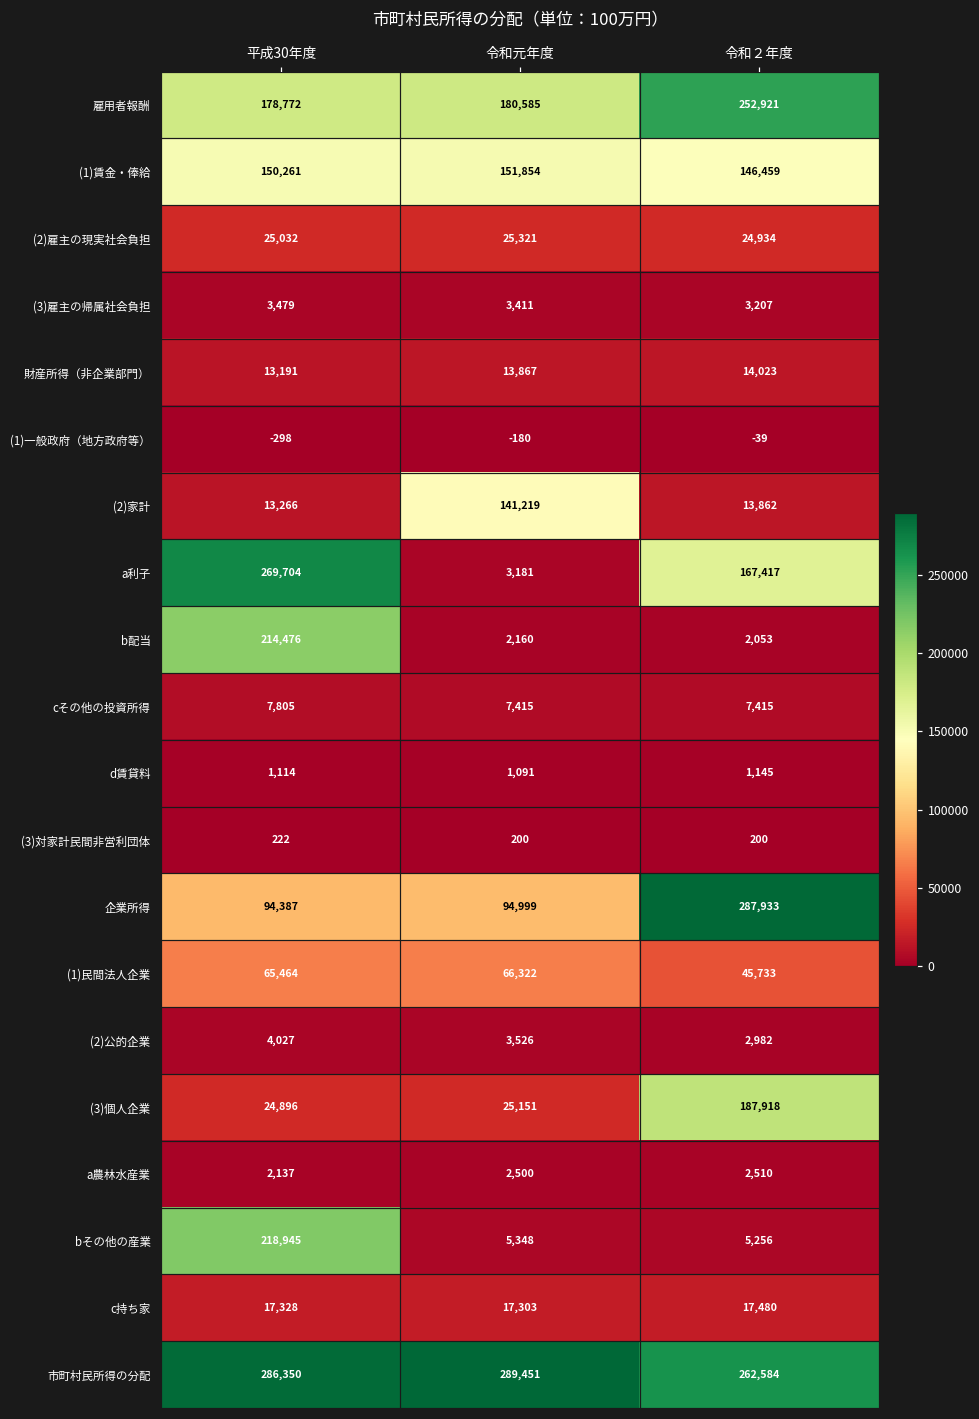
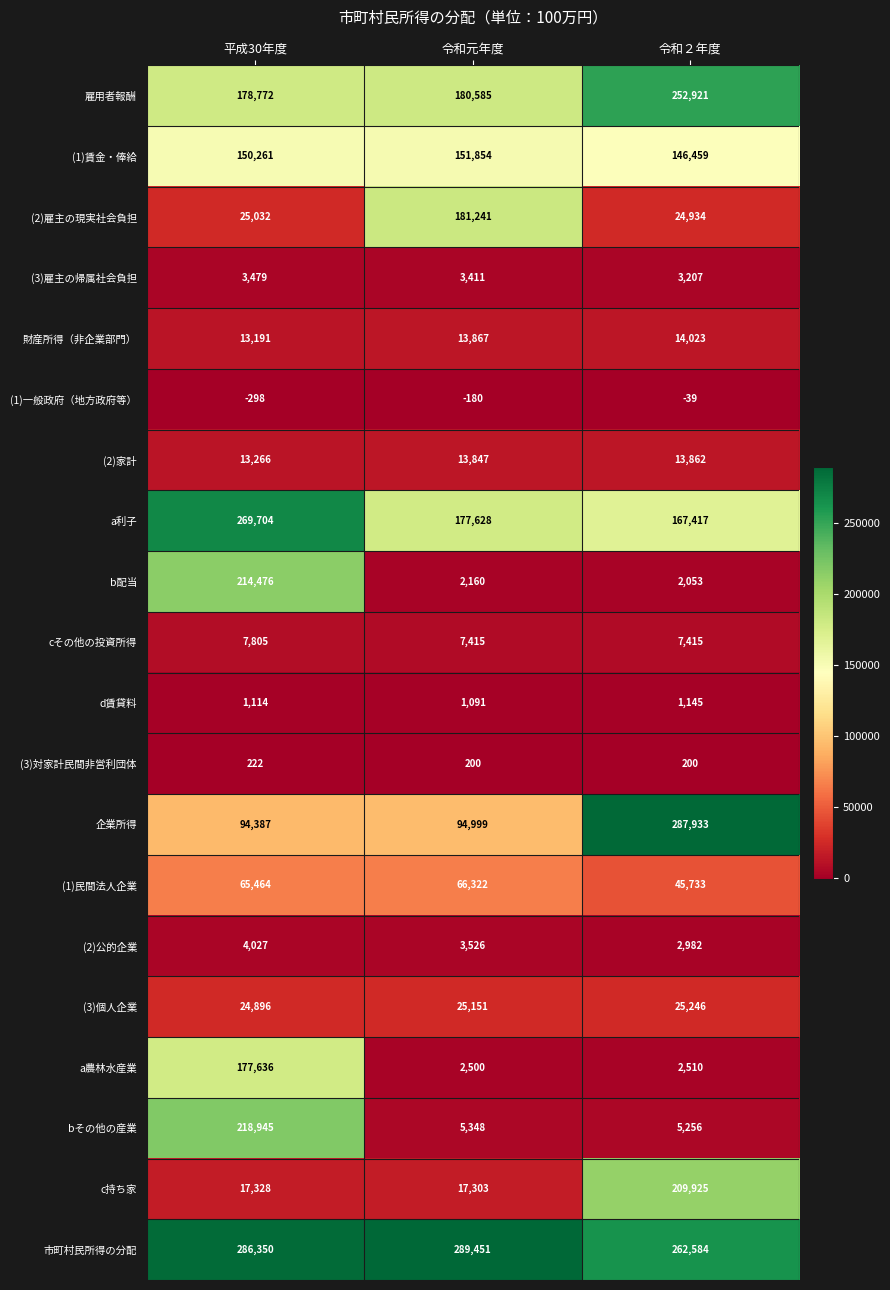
(2)雇主の現実社会負担, 令和元年度: 25,321 -> 181,241
(2)家計, 令和元年度: 141,219 -> 13,847
a利子, 令和元年度: 3,181 -> 177,628
(3)個人企業, 令和２年度: 187,918 -> 25,246
a農林水産業, 平成30年度: 2,137 -> 177,636
c持ち家, 令和２年度: 17,480 -> 209,925
